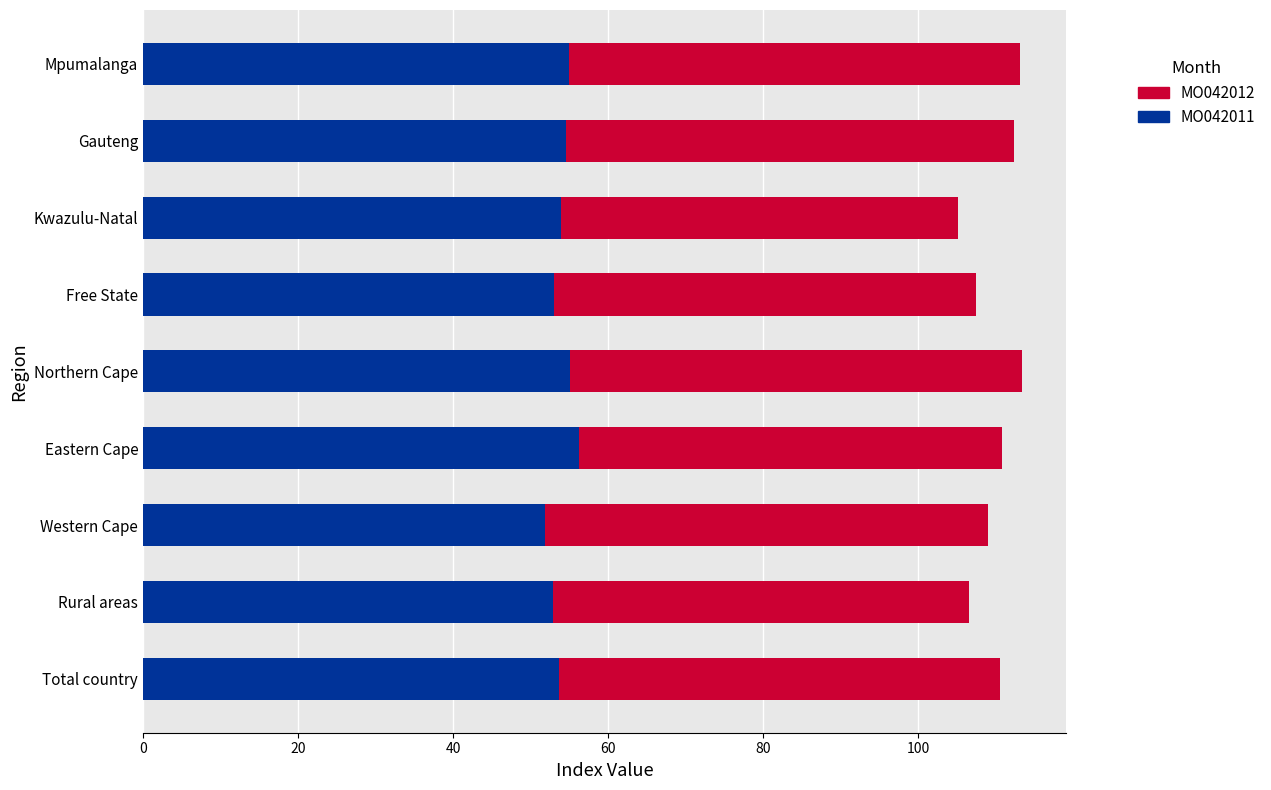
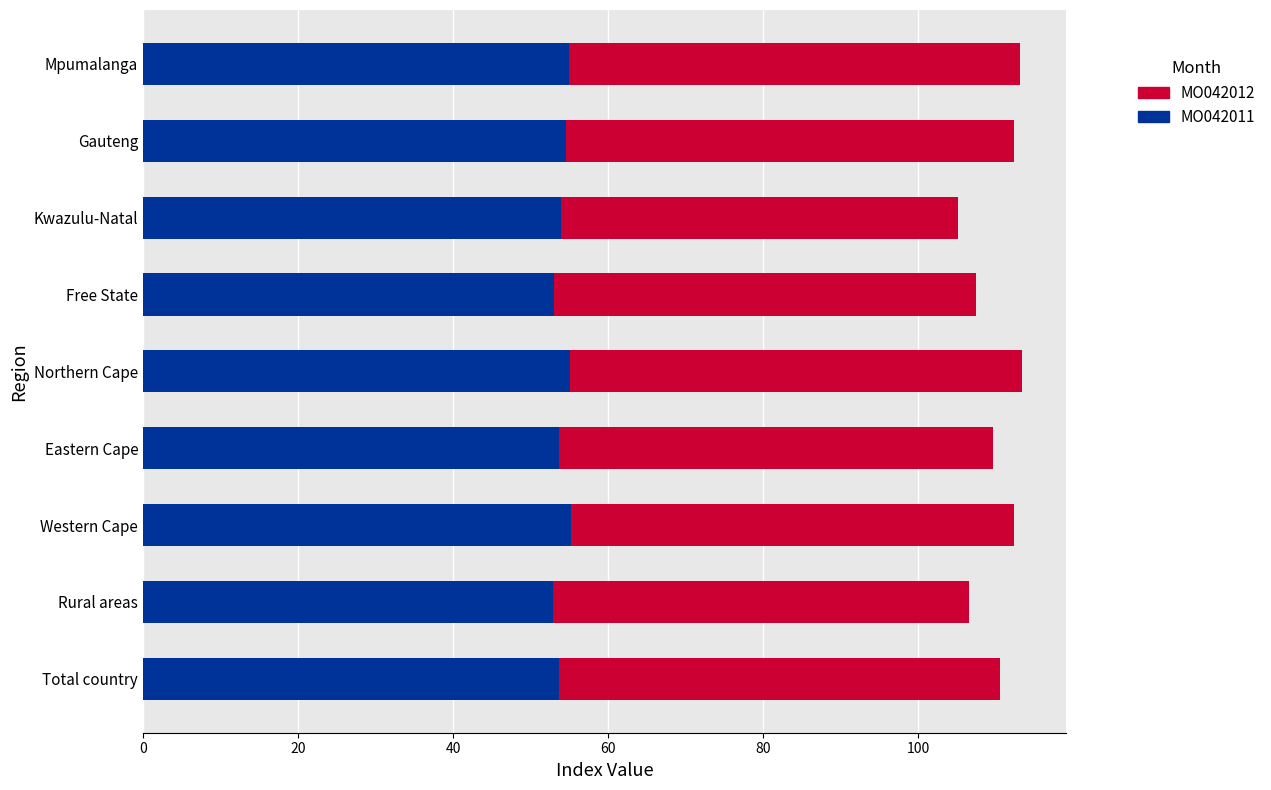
MO042011, Eastern Cape: 56 -> 54
MO042012, Eastern Cape: 55 -> 56
MO042011, Western Cape: 52 -> 55
